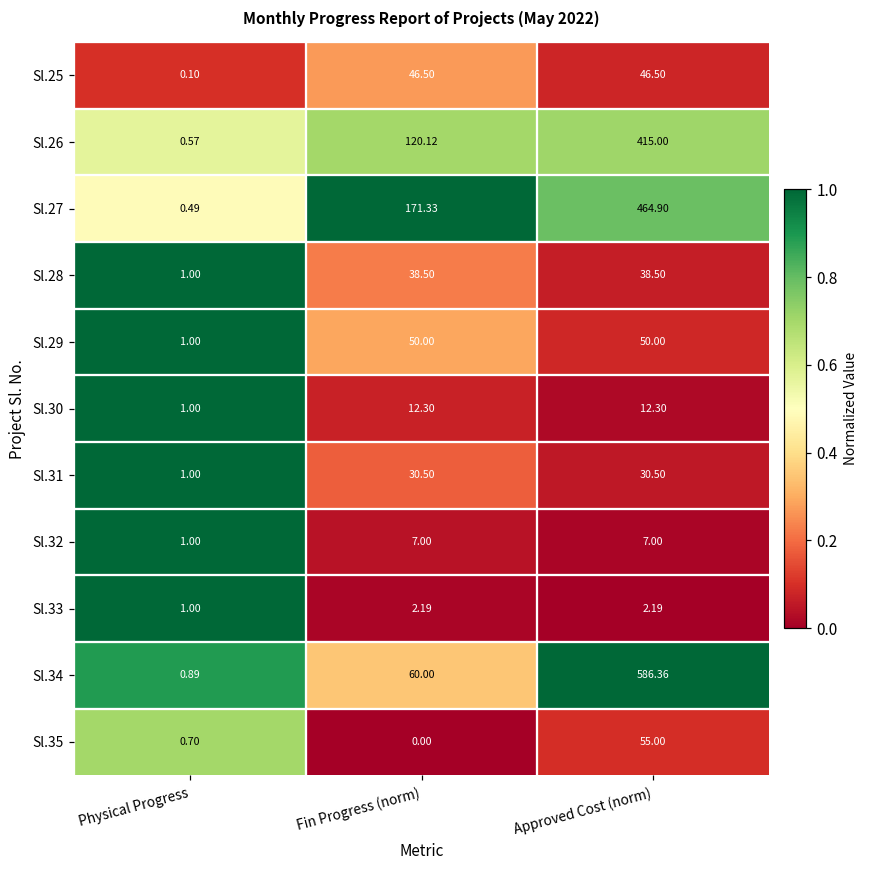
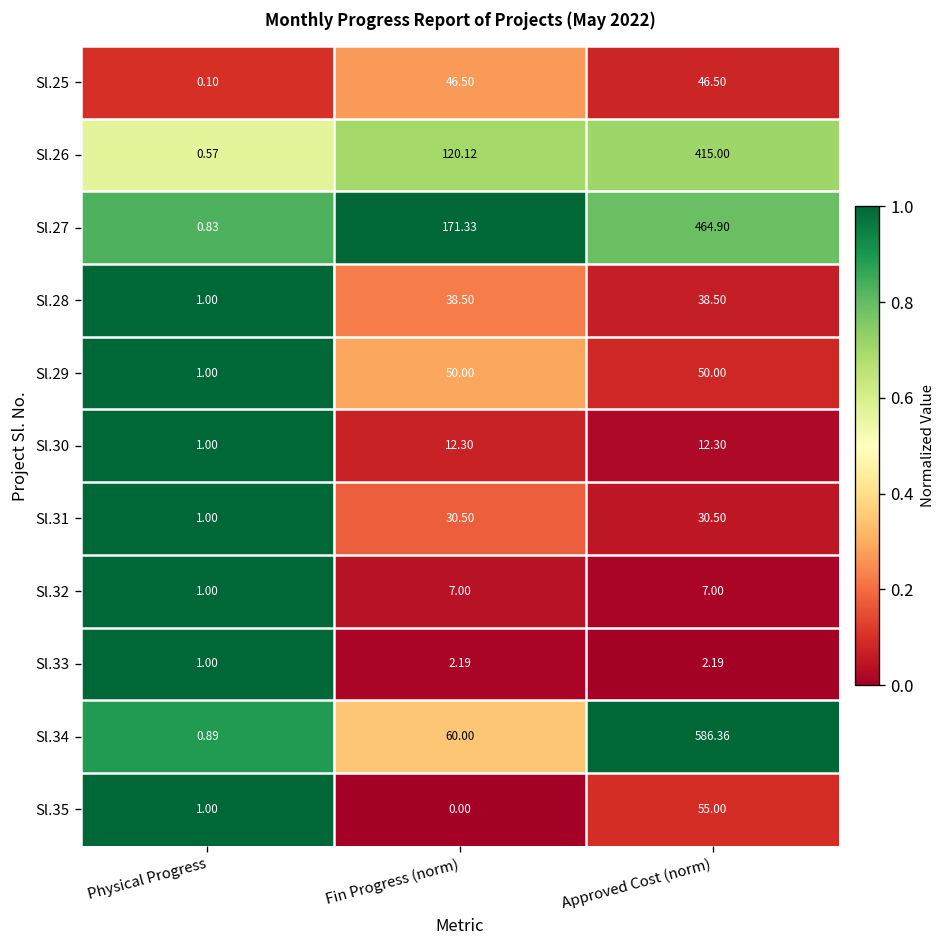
Sl.27, Physical Progress: 0.49 -> 0.83
Sl.35, Physical Progress: 0.70 -> 1.00
